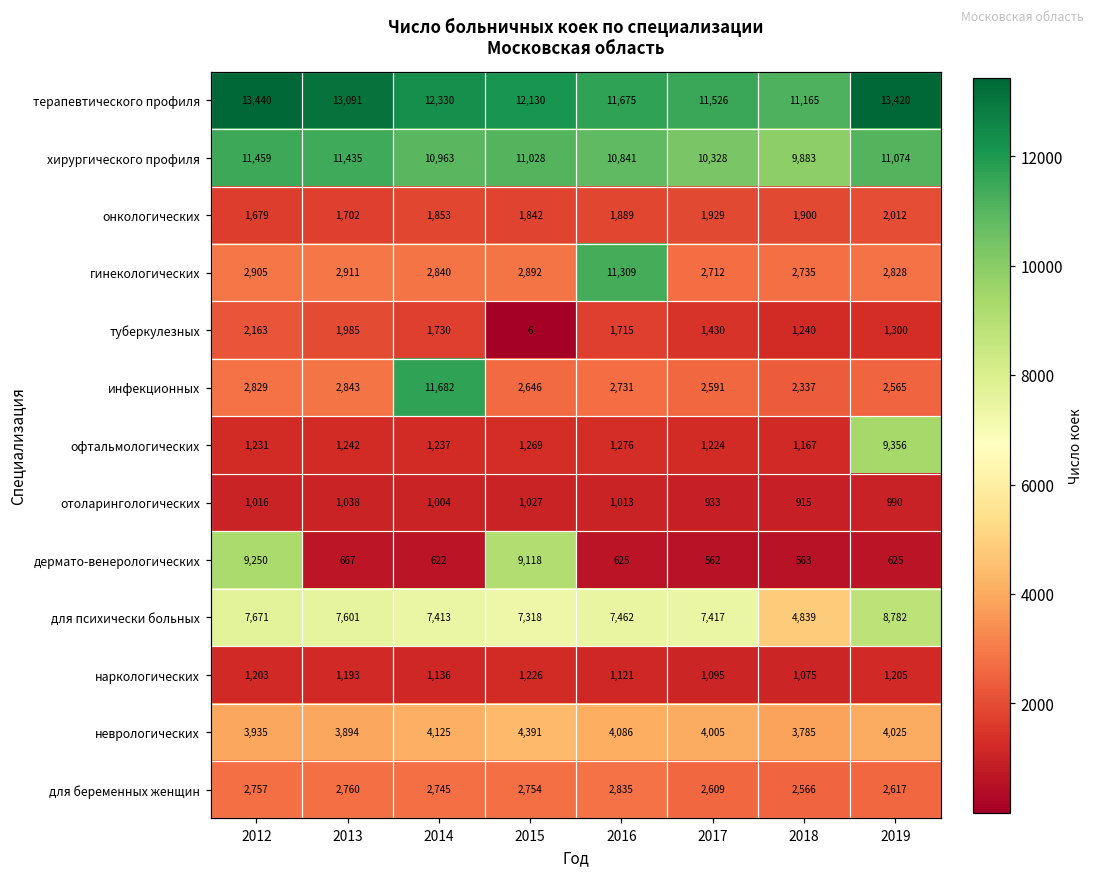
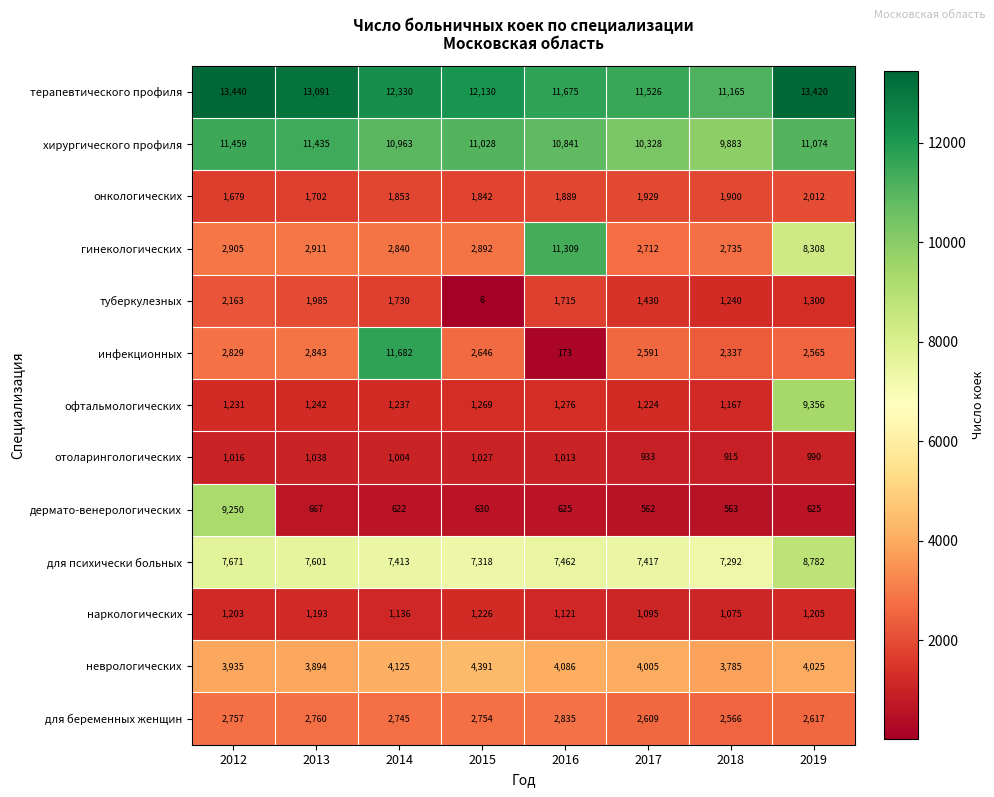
гинекологических, 2019: 2,828 -> 8,308
инфекционных, 2016: 2,731 -> 173
дермато-венерологических, 2015: 9,118 -> 630
для психически больных, 2018: 4,839 -> 7,292
